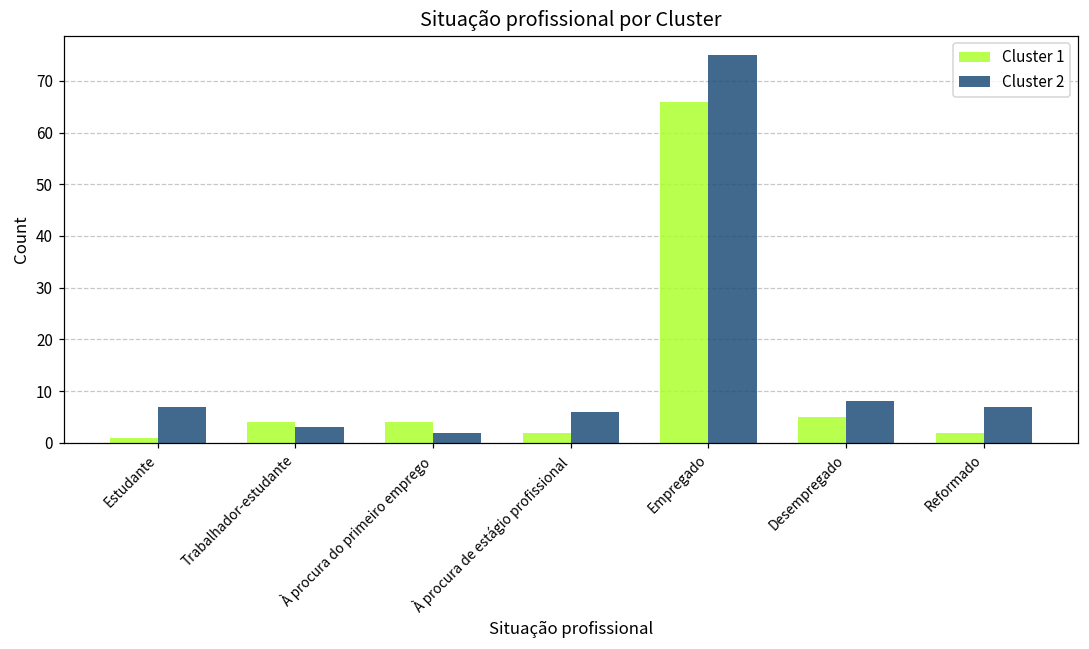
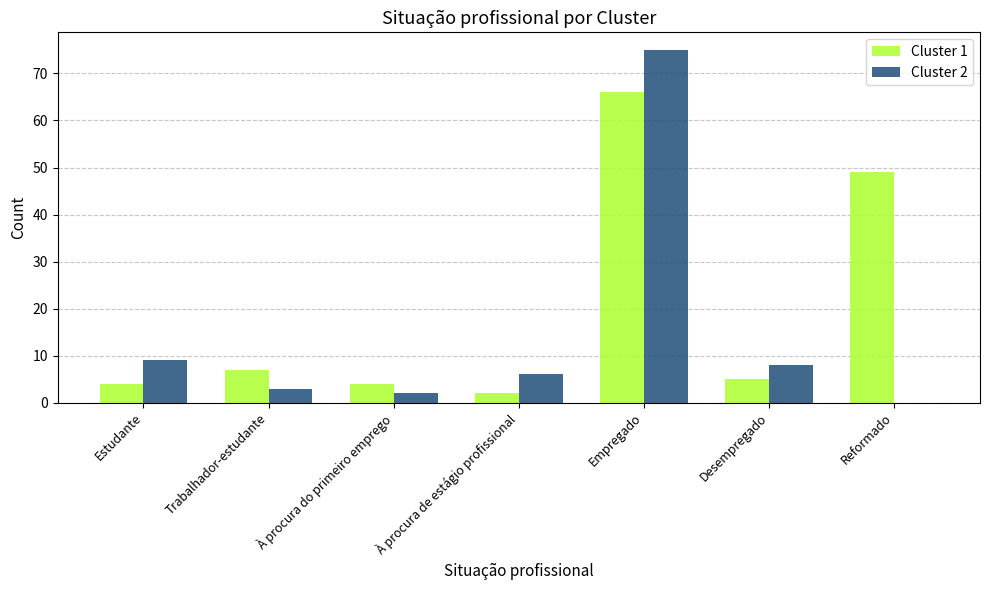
Cluster 1, Estudante: 1 -> 4
Cluster 2, Estudante: 7 -> 9
Cluster 1, Trabalhador-estudante: 4 -> 7
Cluster 1, Reformado: 2 -> 49
Cluster 2, Reformado: 7 -> 0
